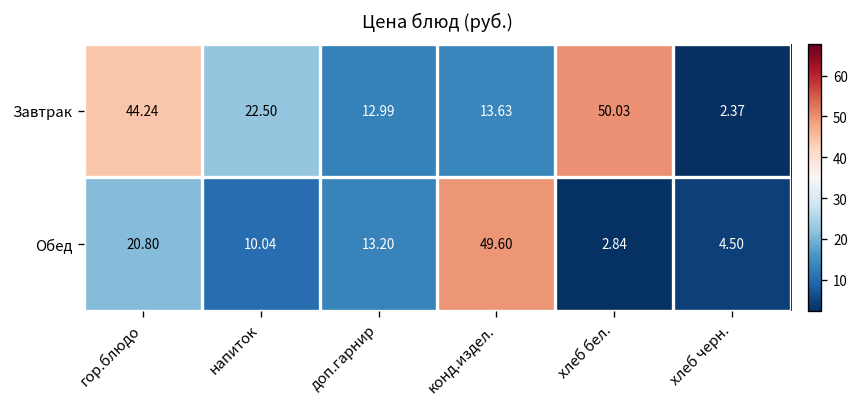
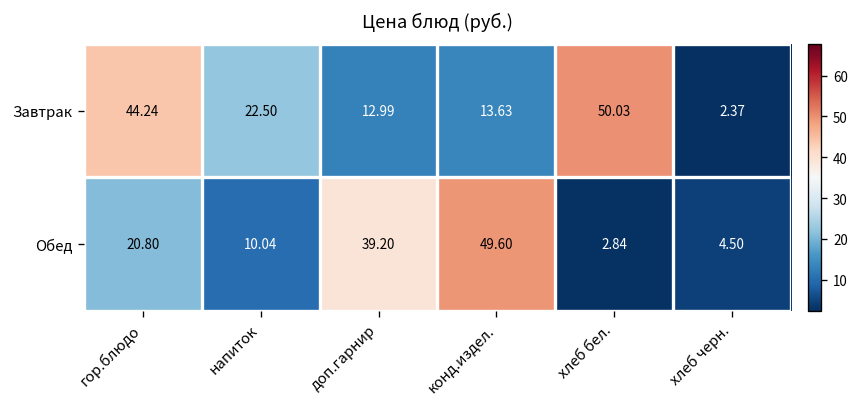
Обед, доп.гарнир: 13.20 -> 39.20
